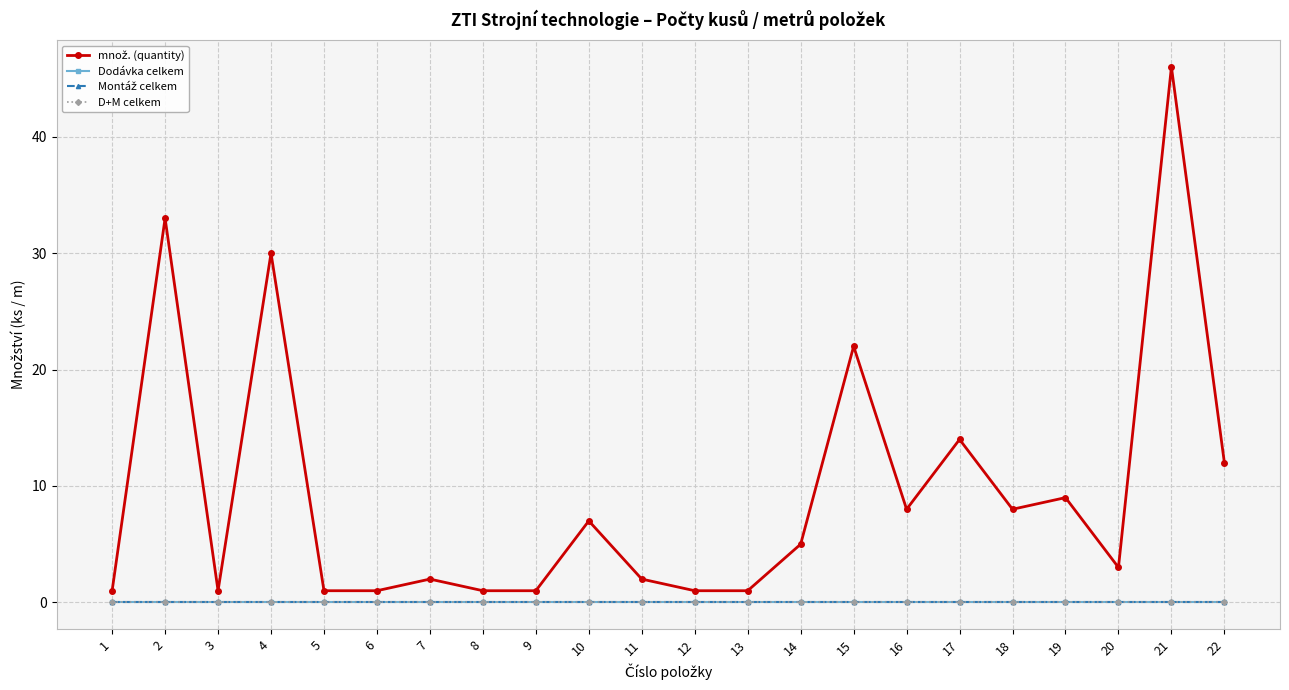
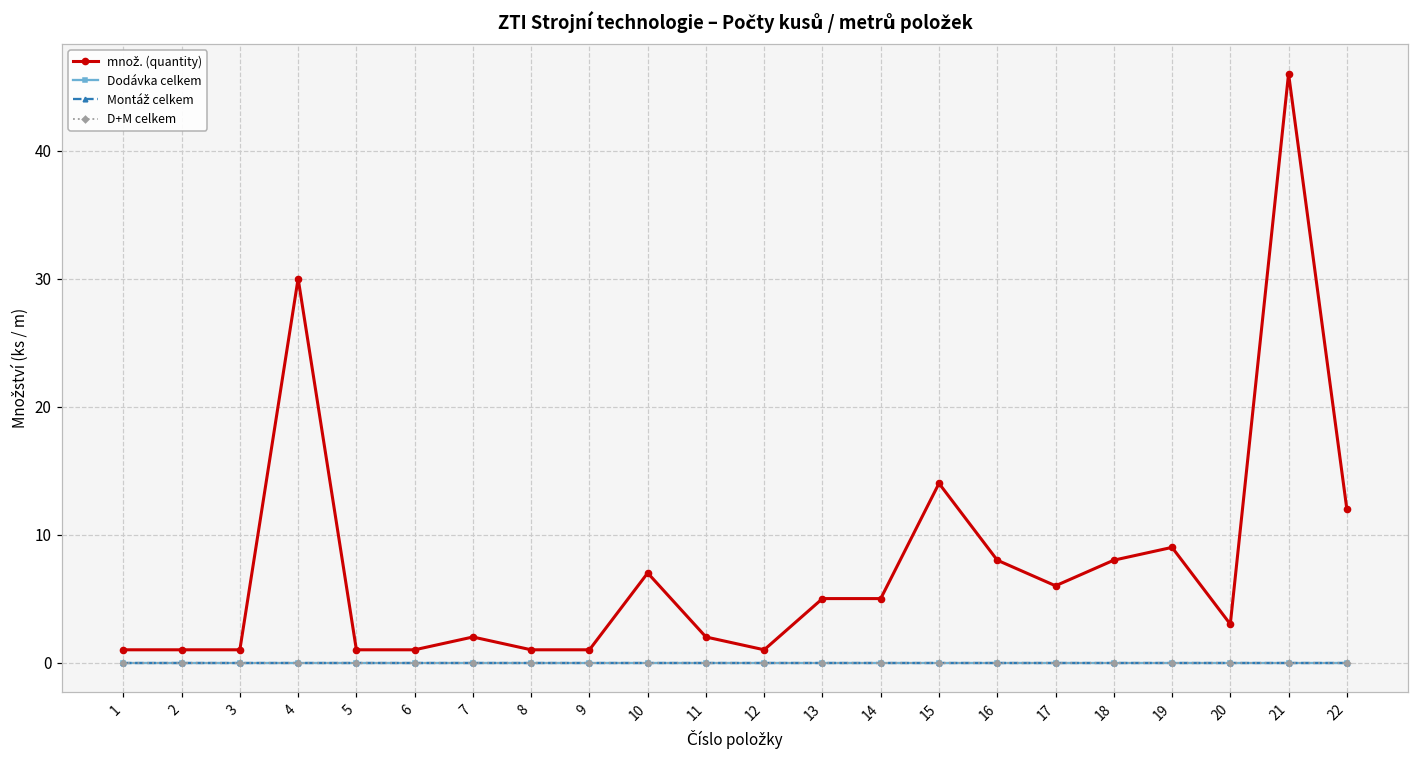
množ. (quantity), 2: 33 -> 1
množ. (quantity), 13: 1 -> 5
množ. (quantity), 15: 22 -> 14
množ. (quantity), 17: 14 -> 6
